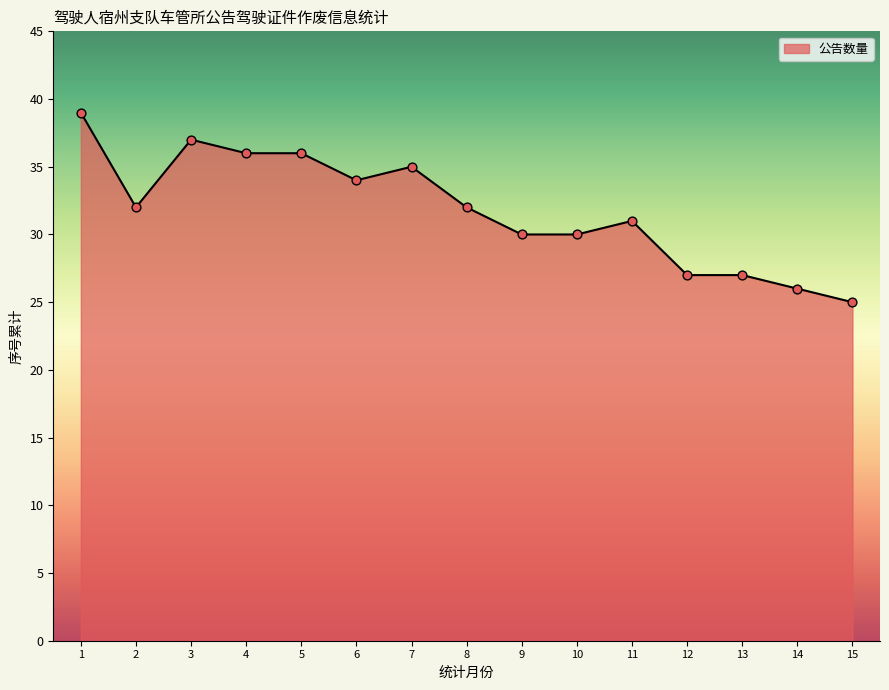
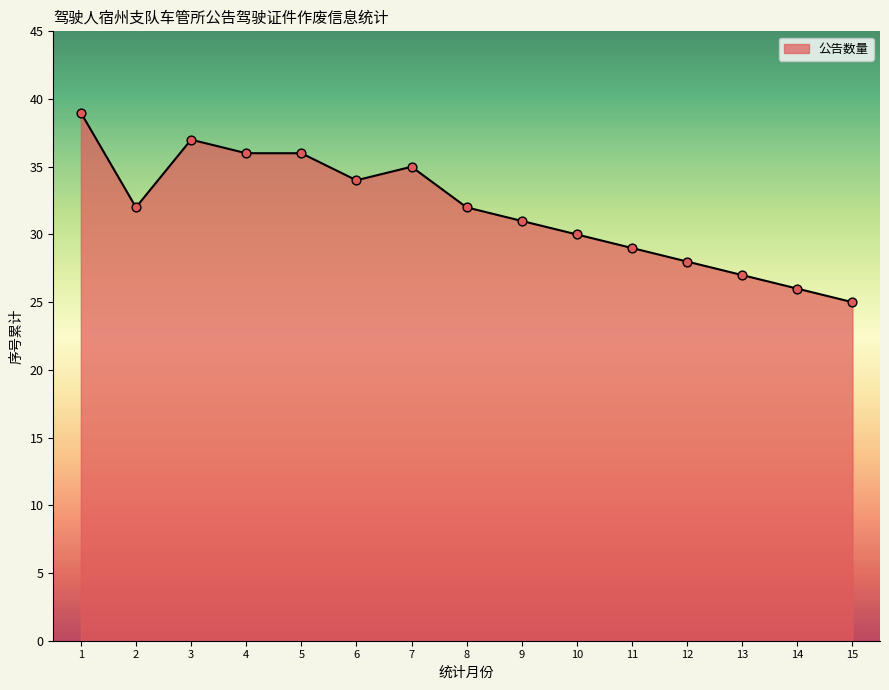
9: 30 -> 31
11: 31 -> 29
12: 27 -> 28
